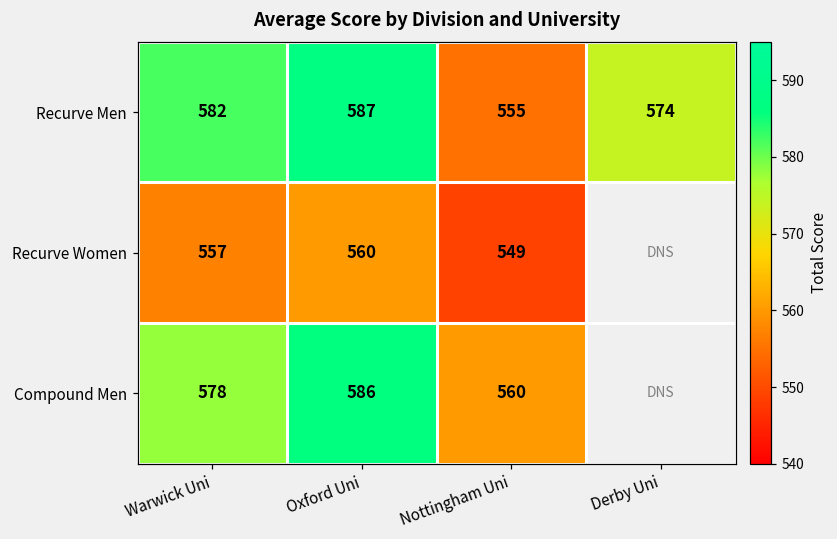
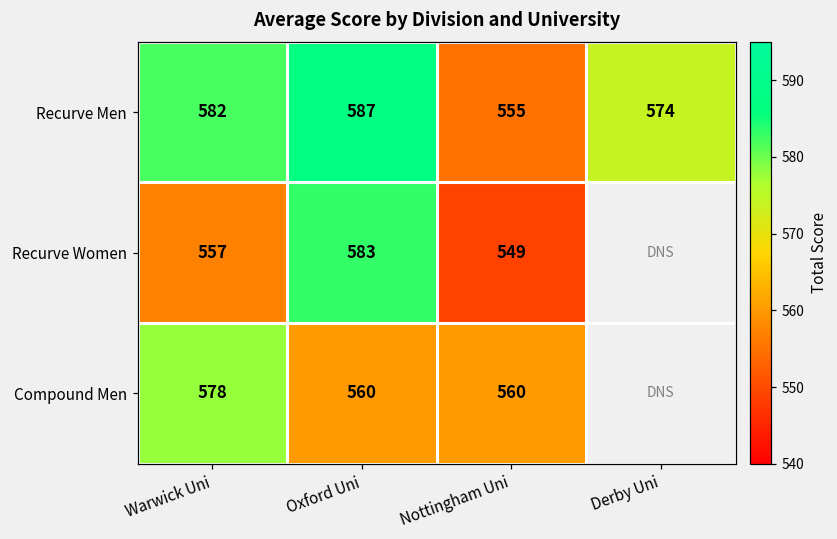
Recurve Women, Oxford Uni: 560 -> 583
Compound Men, Oxford Uni: 586 -> 560
